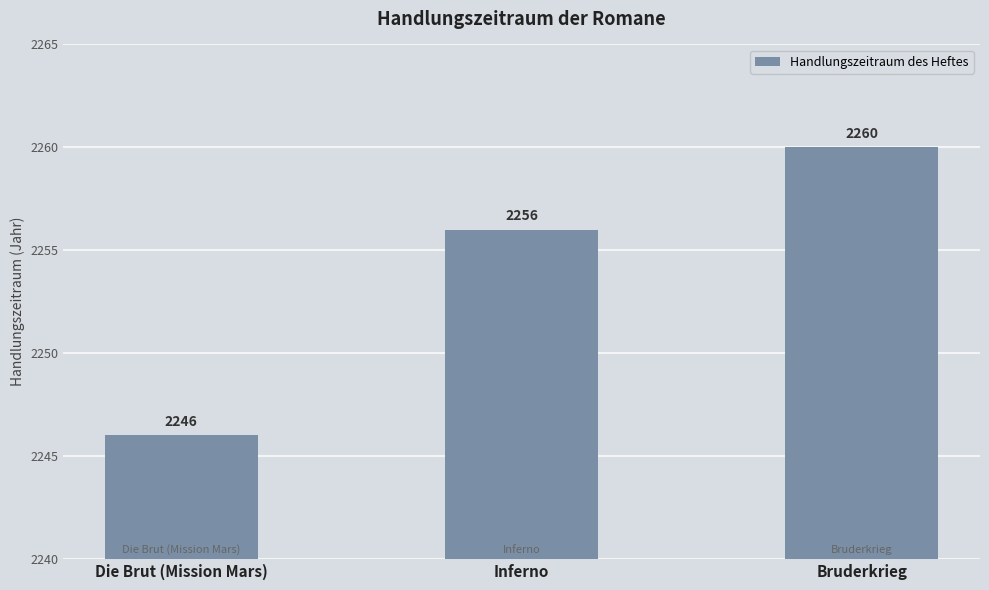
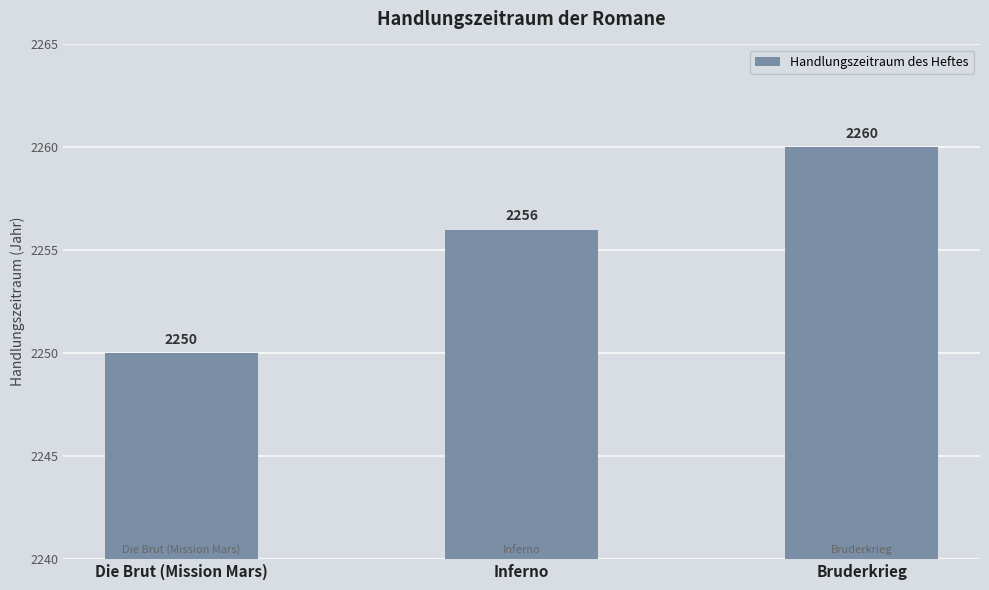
Die Brut (Mission Mars): 2246 -> 2250
